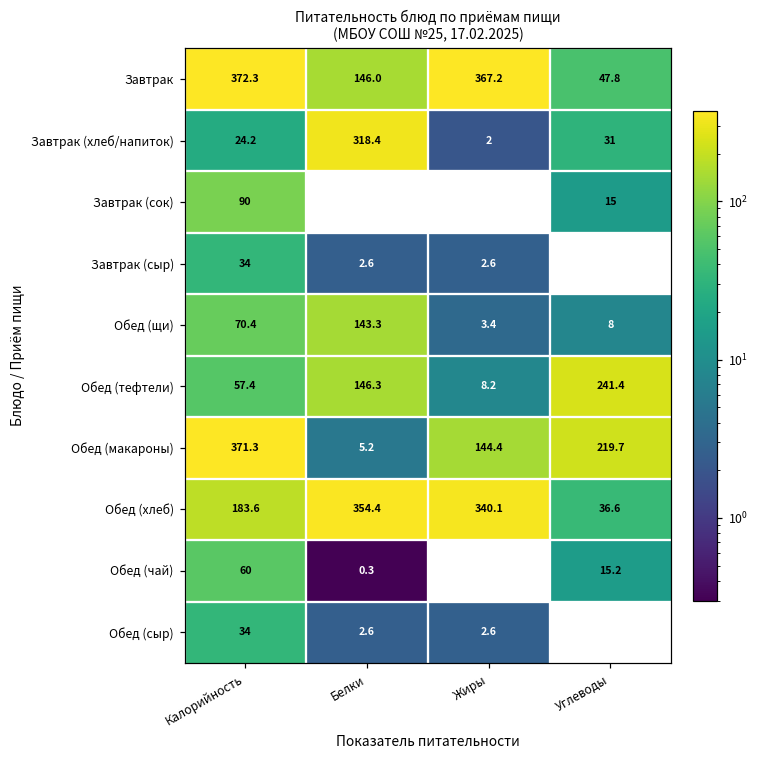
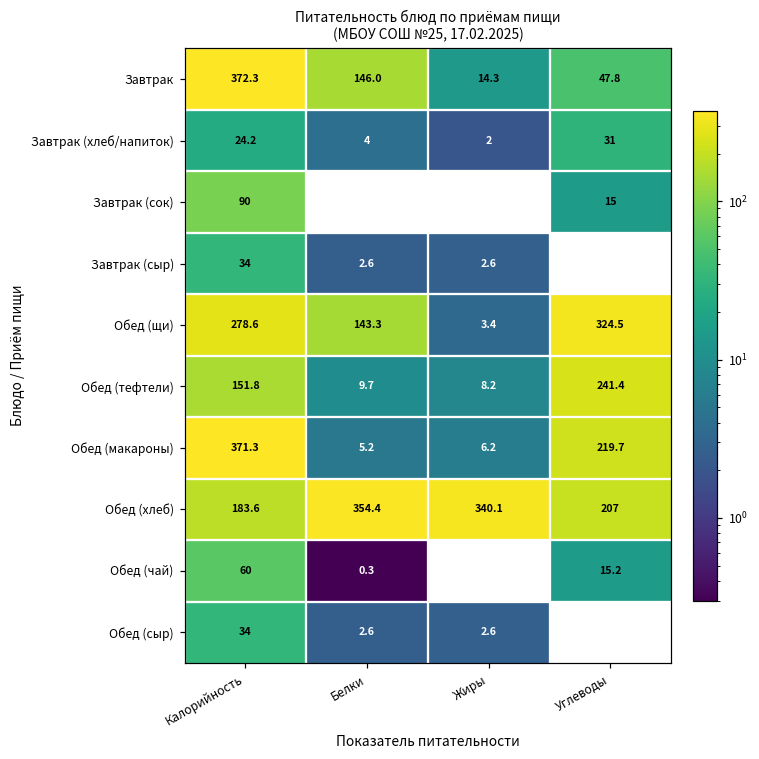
Завтрак, Жиры: 367.2 -> 14.3
Завтрак (хлеб/напиток), Белки: 318.4 -> 4
Обед (щи), Калорийность: 70.4 -> 278.6
Обед (щи), Углеводы: 8 -> 324.5
Обед (тефтели), Калорийность: 57.4 -> 151.8
Обед (тефтели), Белки: 146.3 -> 9.7
Обед (макароны), Жиры: 144.4 -> 6.2
Обед (хлеб), Углеводы: 36.6 -> 207
